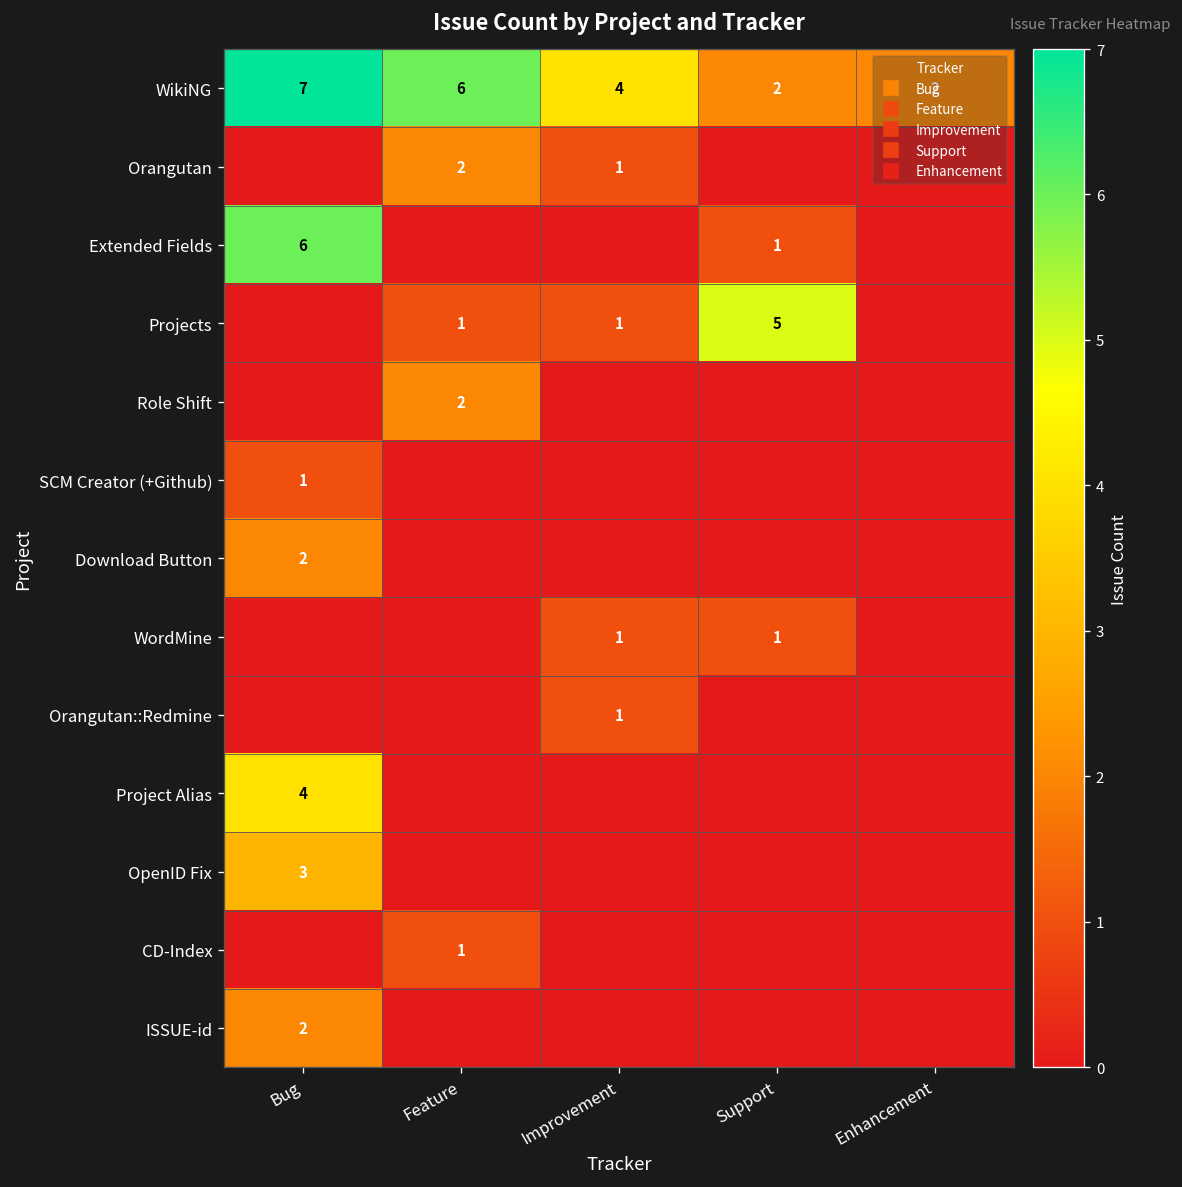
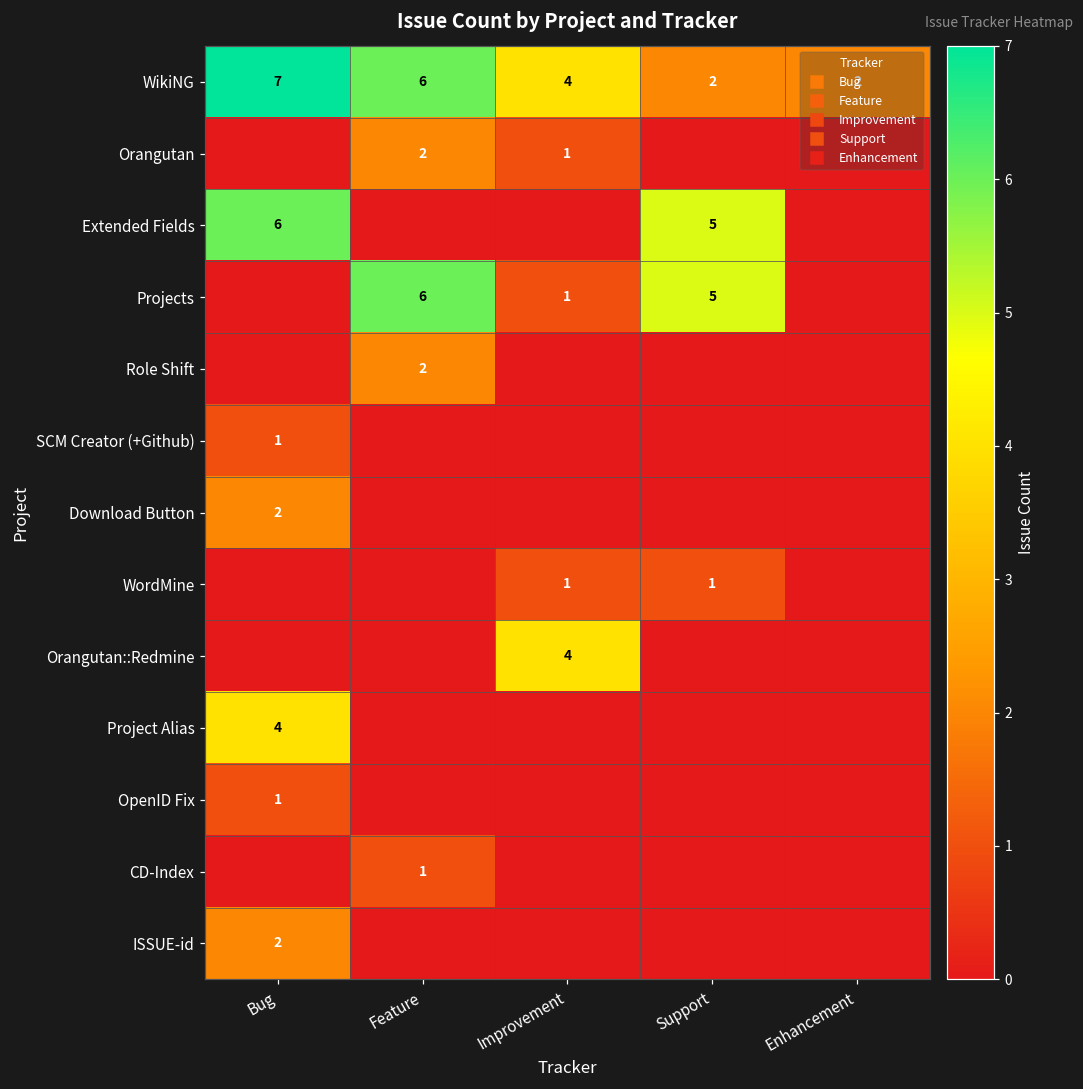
Extended Fields, Support: 1 -> 5
Projects, Feature: 1 -> 6
Orangutan::Redmine, Improvement: 1 -> 4
OpenID Fix, Bug: 3 -> 1
